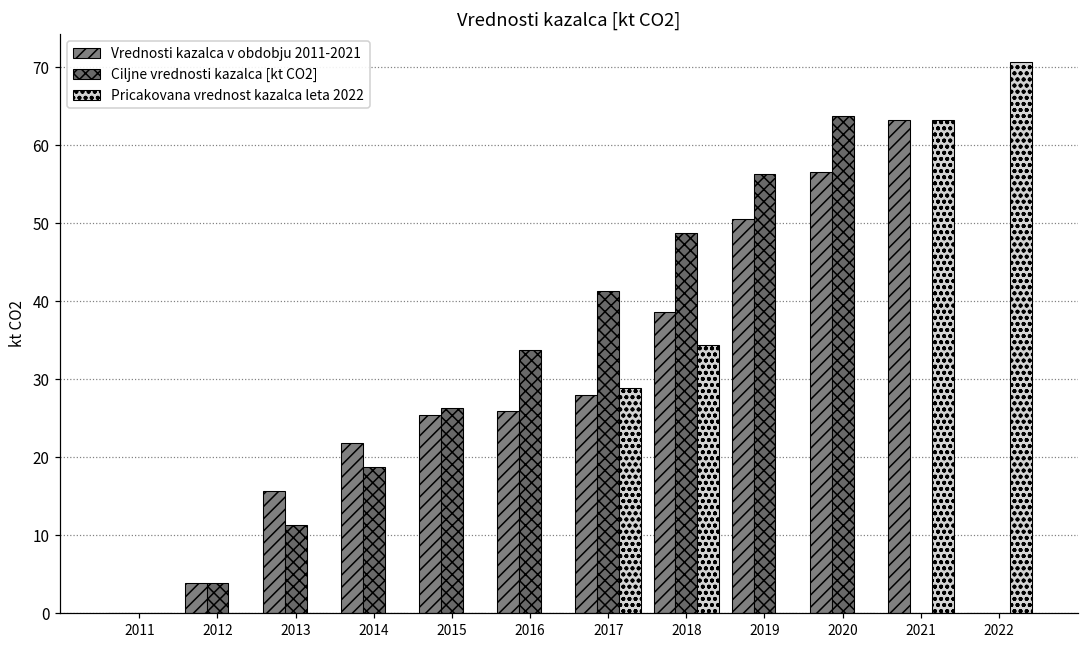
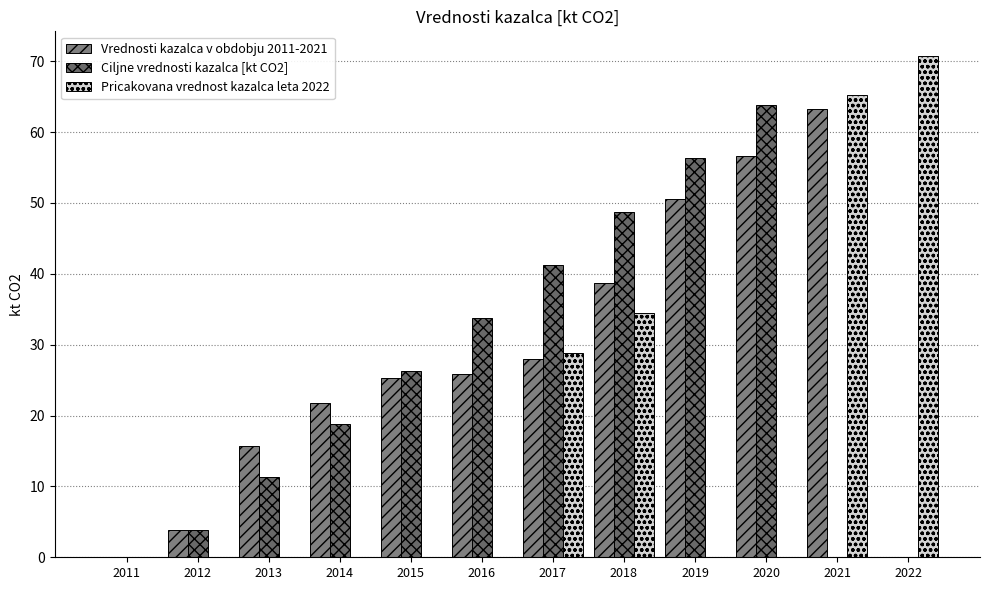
Pricakovana vrednost kazalca leta 2022, 2021: 63 -> 65
